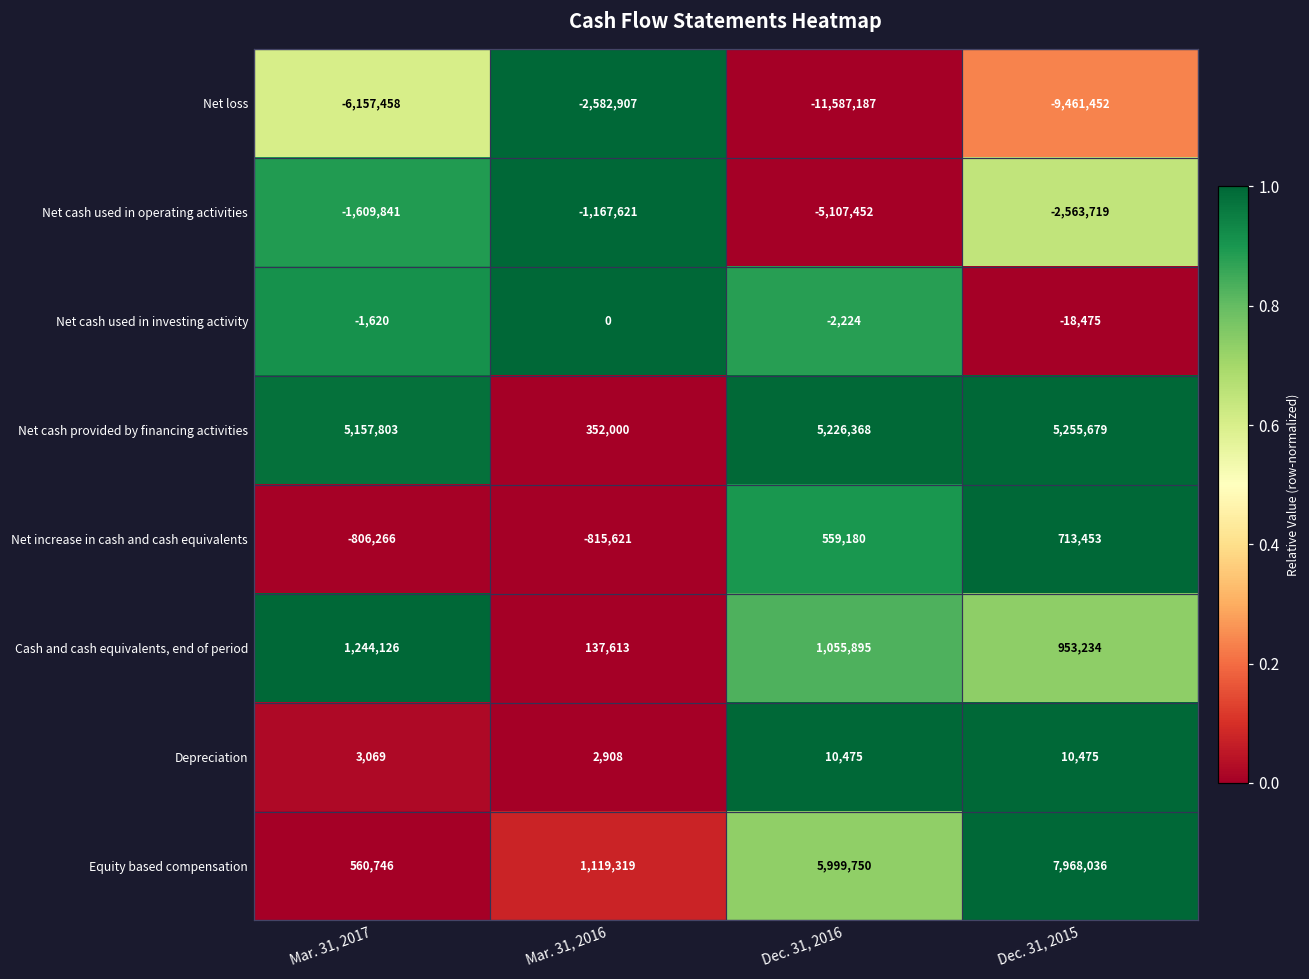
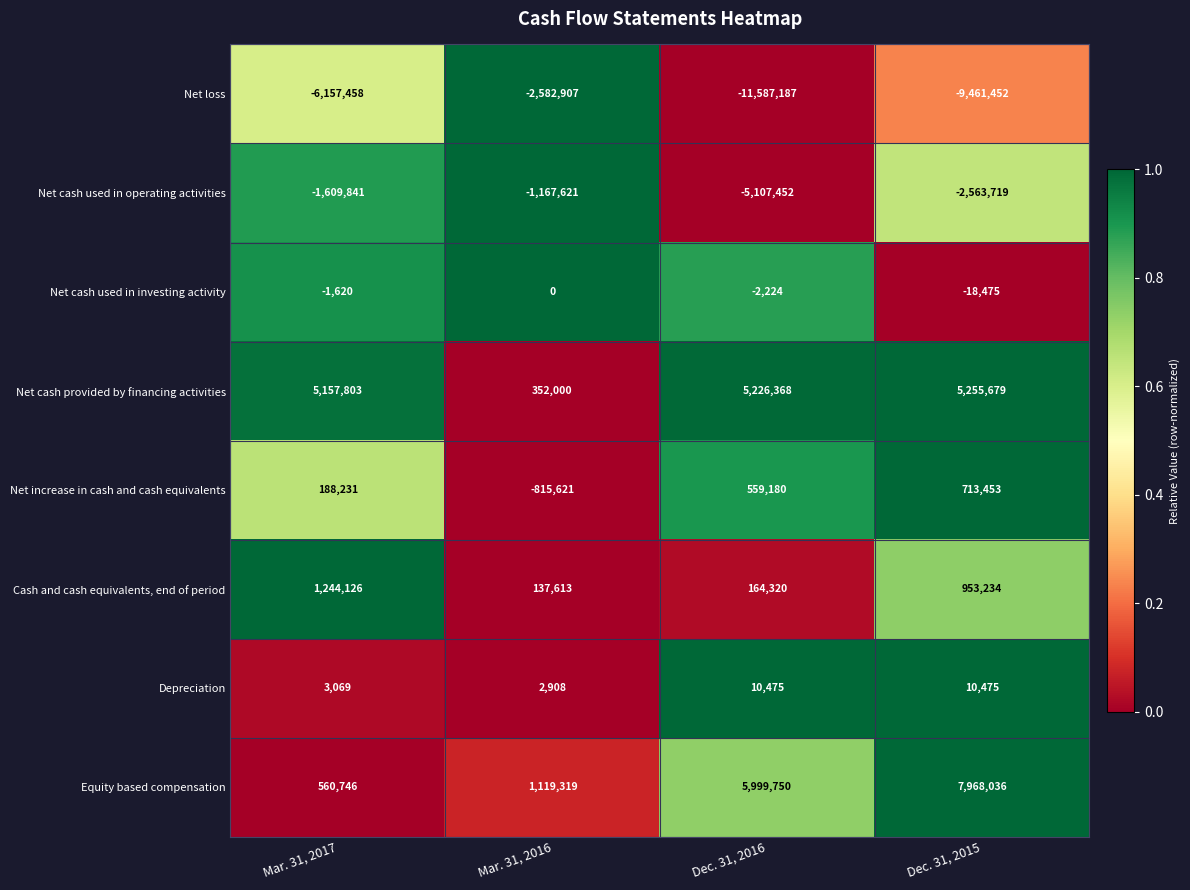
Net increase in cash and cash equivalents, Mar. 31, 2017: -806,266 -> 188,231
Cash and cash equivalents, end of period, Dec. 31, 2016: 1,055,895 -> 164,320
